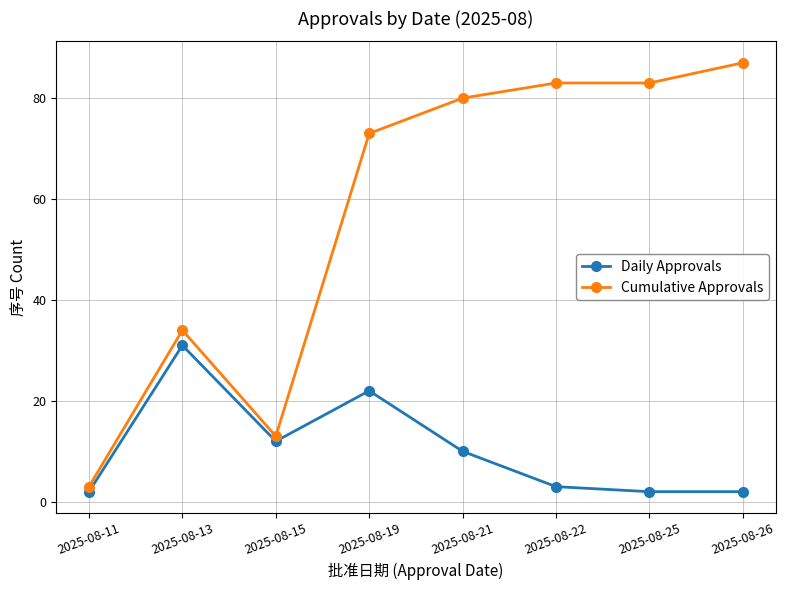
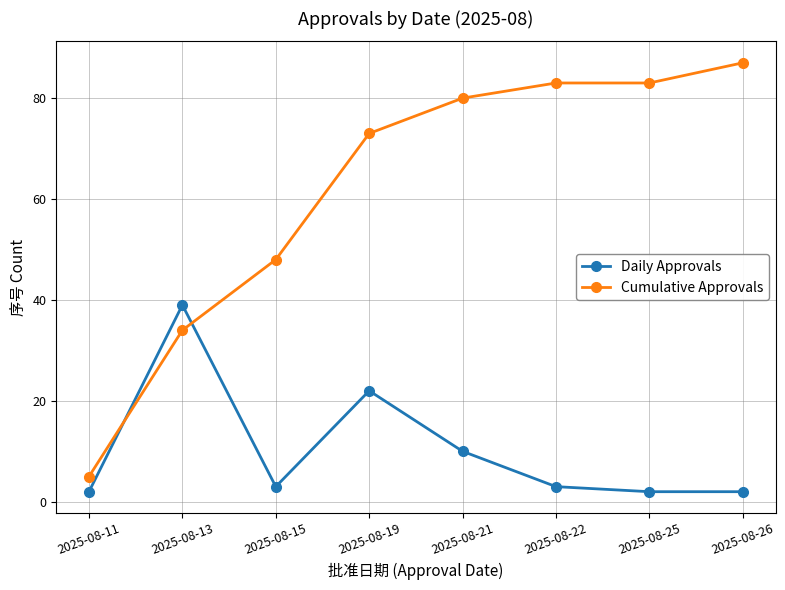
Cumulative Approvals, 2025-08-11: 3 -> 5
Daily Approvals, 2025-08-13: 31 -> 39
Daily Approvals, 2025-08-15: 12 -> 3
Cumulative Approvals, 2025-08-15: 13 -> 48
